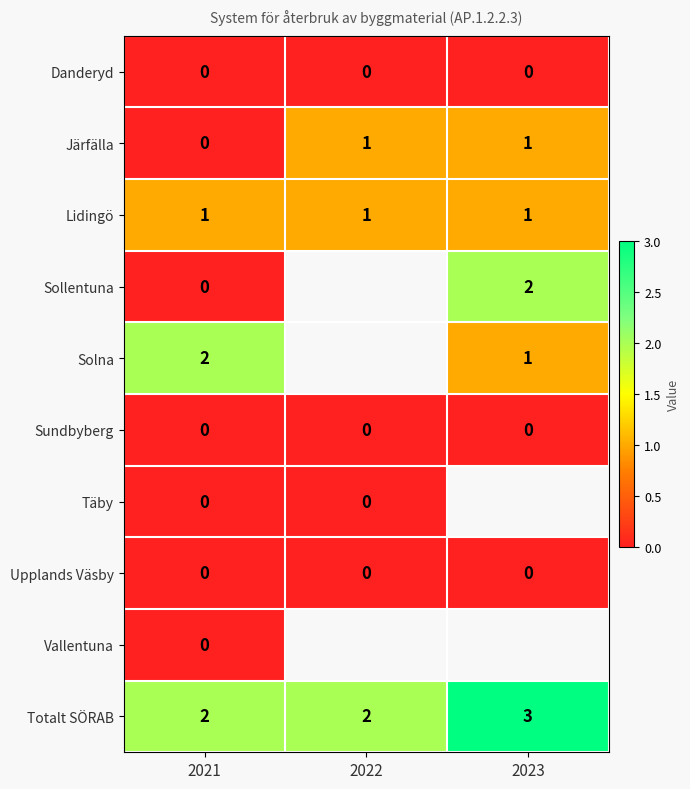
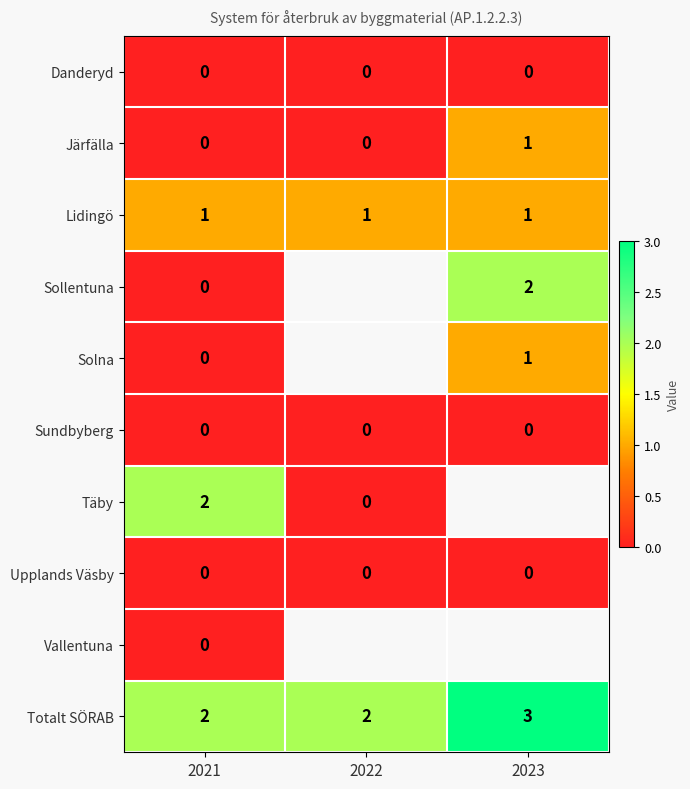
Järfälla, 2022: 1 -> 0
Solna, 2021: 2 -> 0
Täby, 2021: 0 -> 2
